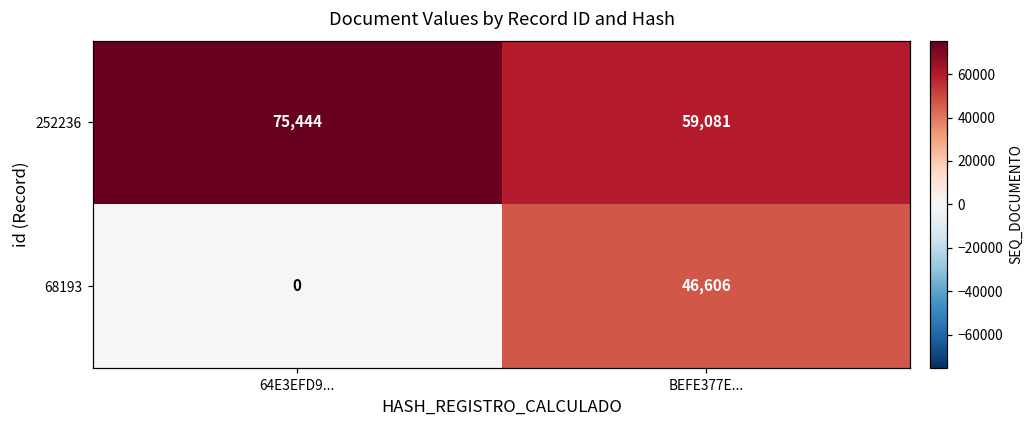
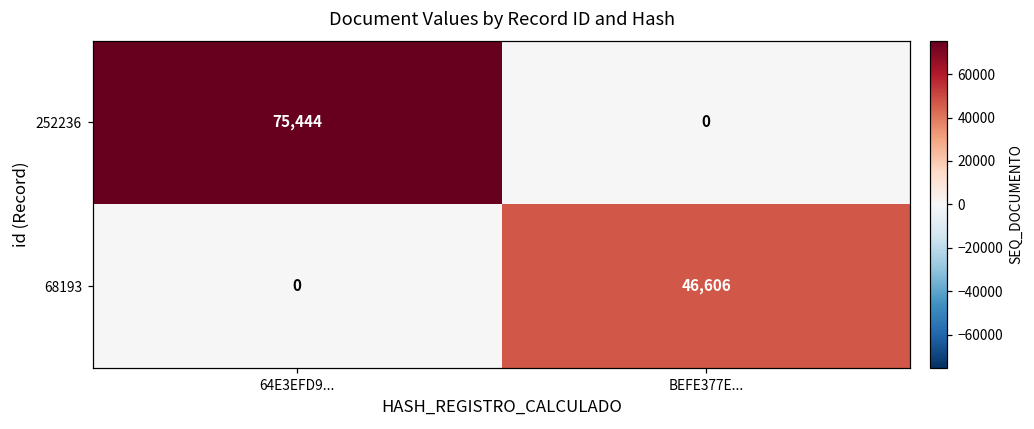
252236, BEFE377E...: 59,081 -> 0
